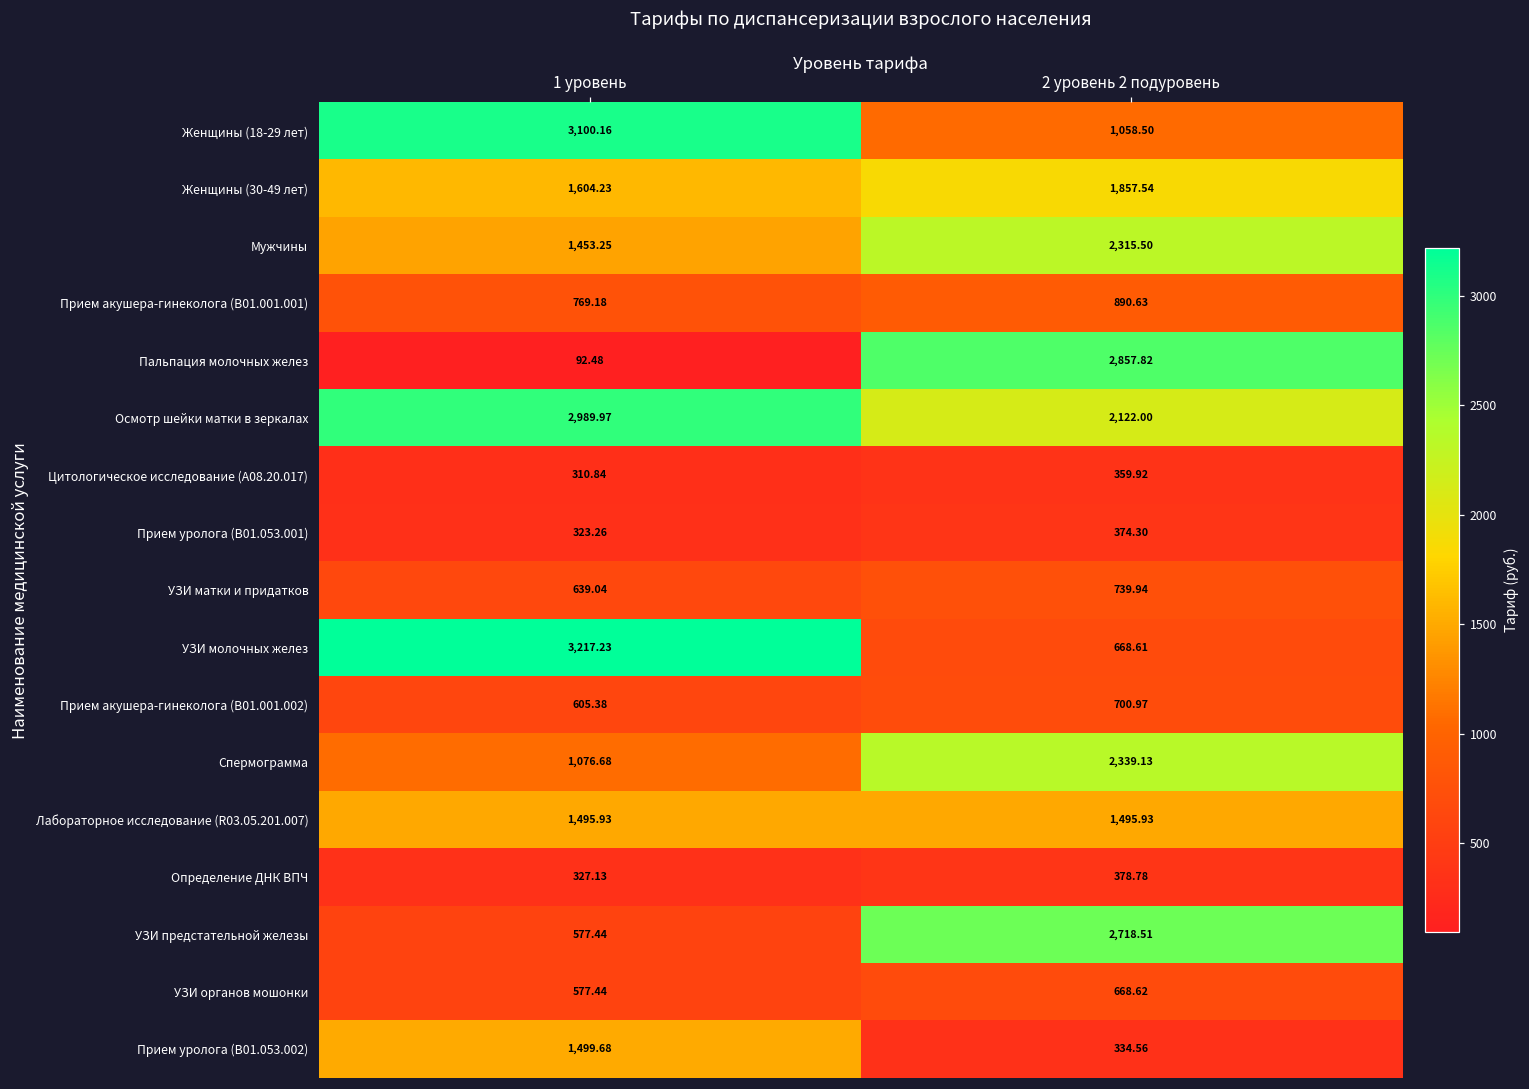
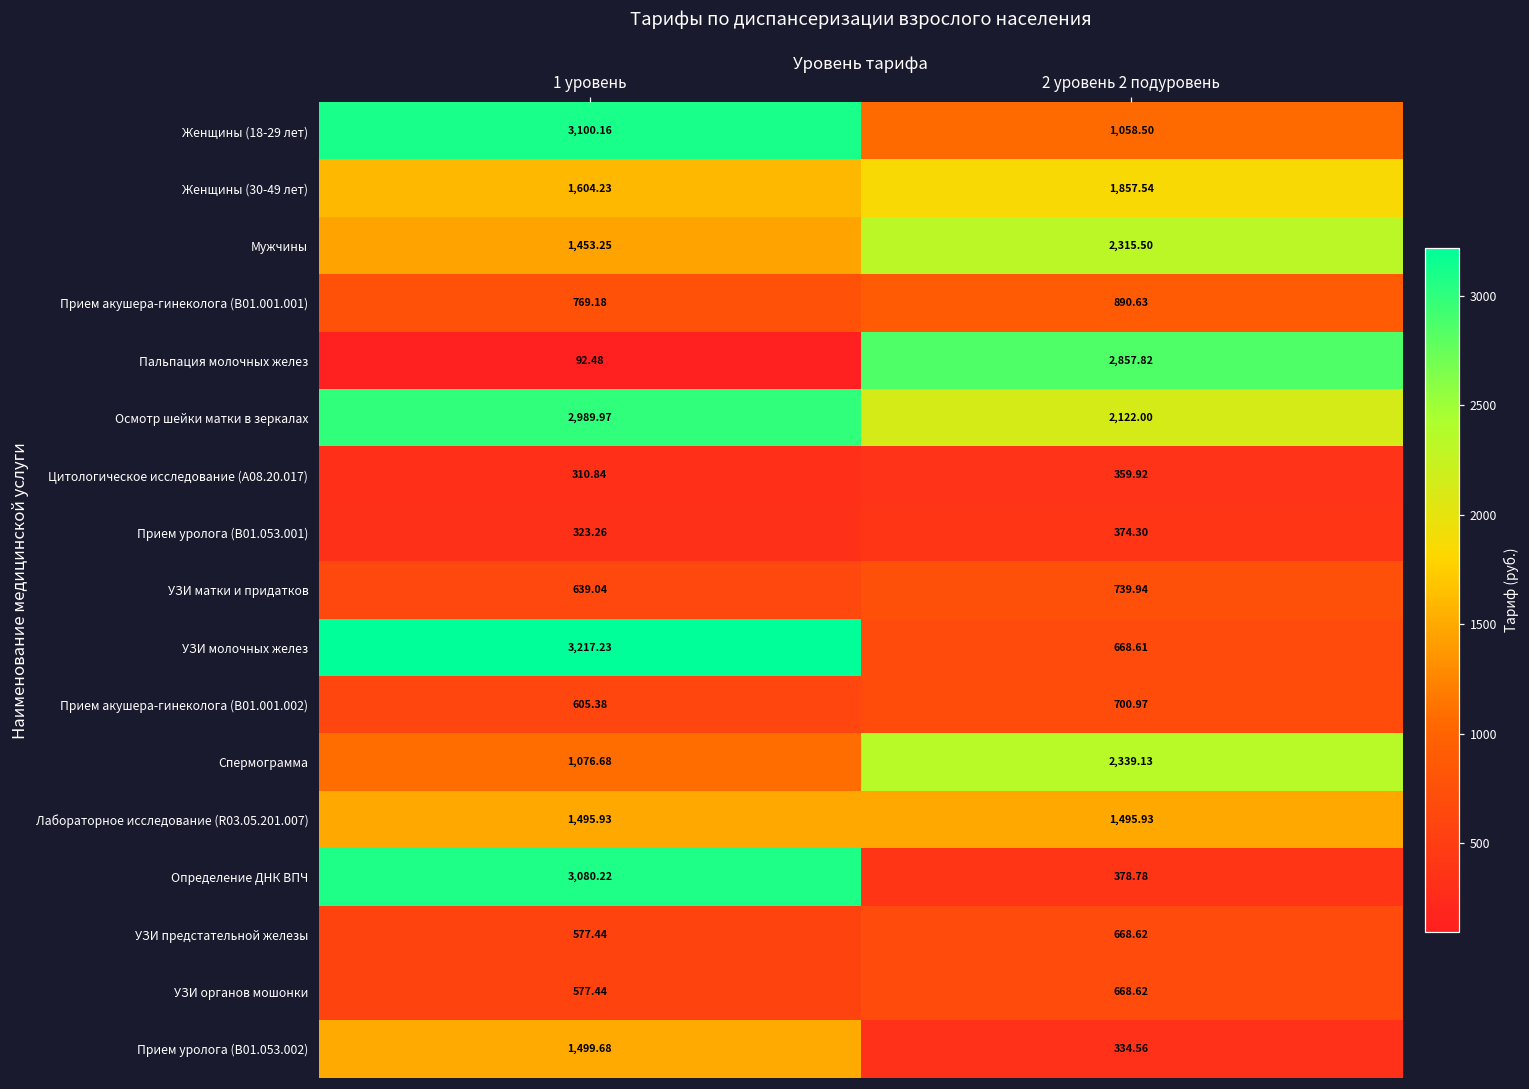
Определение ДНК ВПЧ, 1 уровень: 327.13 -> 3,080.22
УЗИ предстательной железы, 2 уровень 2 подуровень: 2,718.51 -> 668.62
